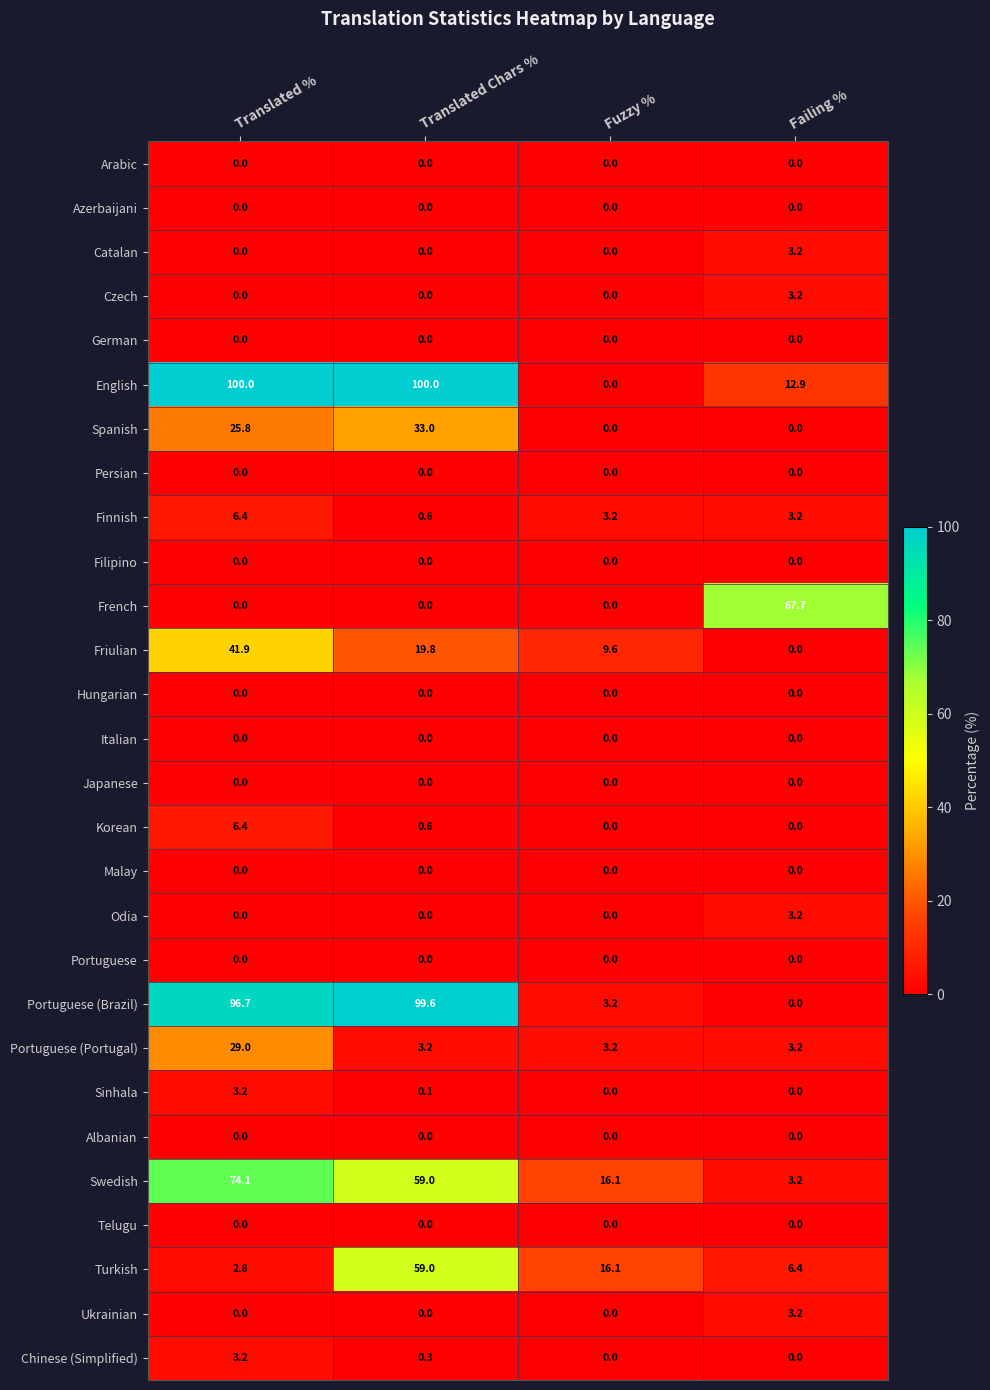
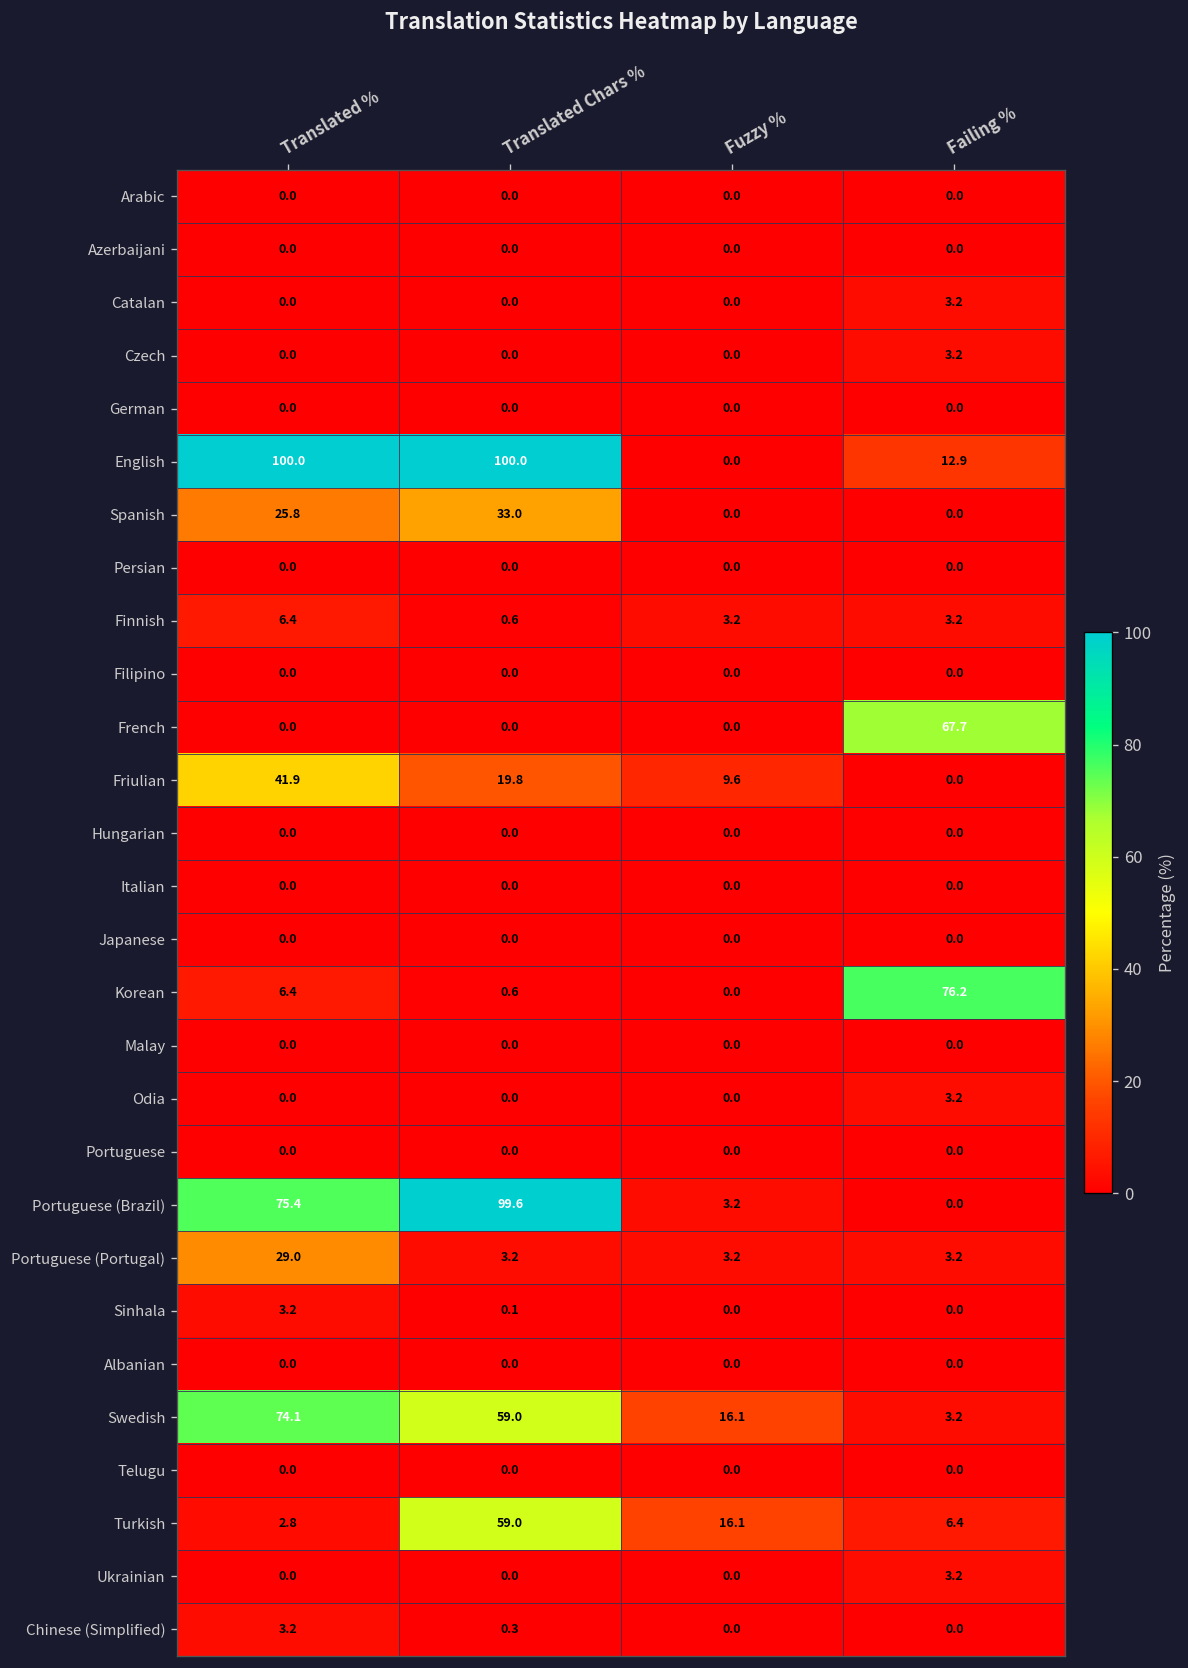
Korean, Failing %: 0.0 -> 76.2
Portuguese (Brazil), Translated %: 96.7 -> 75.4
